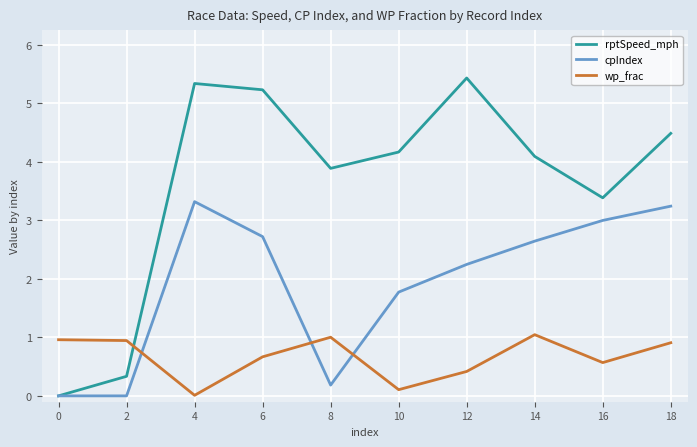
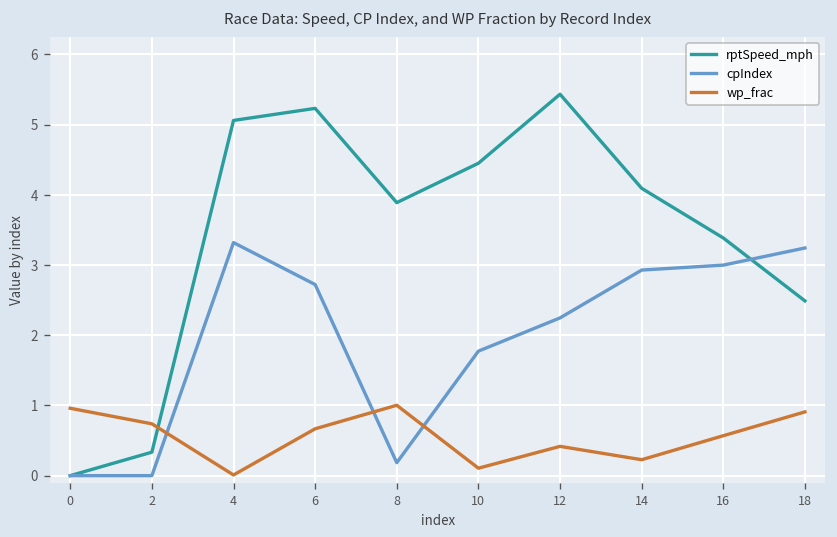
wp_frac, 2: 0.9 -> 0.7
rptSpeed_mph, 4: 5.3 -> 5.1
rptSpeed_mph, 10: 4.2 -> 4.4
cpIndex, 14: 2.6 -> 2.9
wp_frac, 14: 1.0 -> 0.2
rptSpeed_mph, 18: 4.5 -> 2.5
